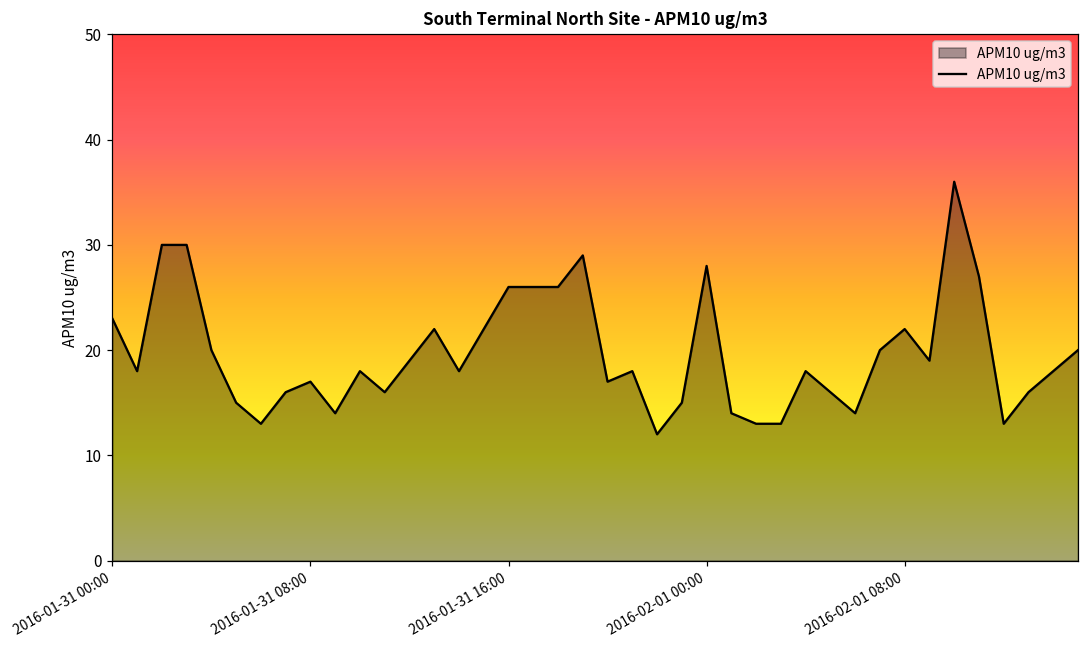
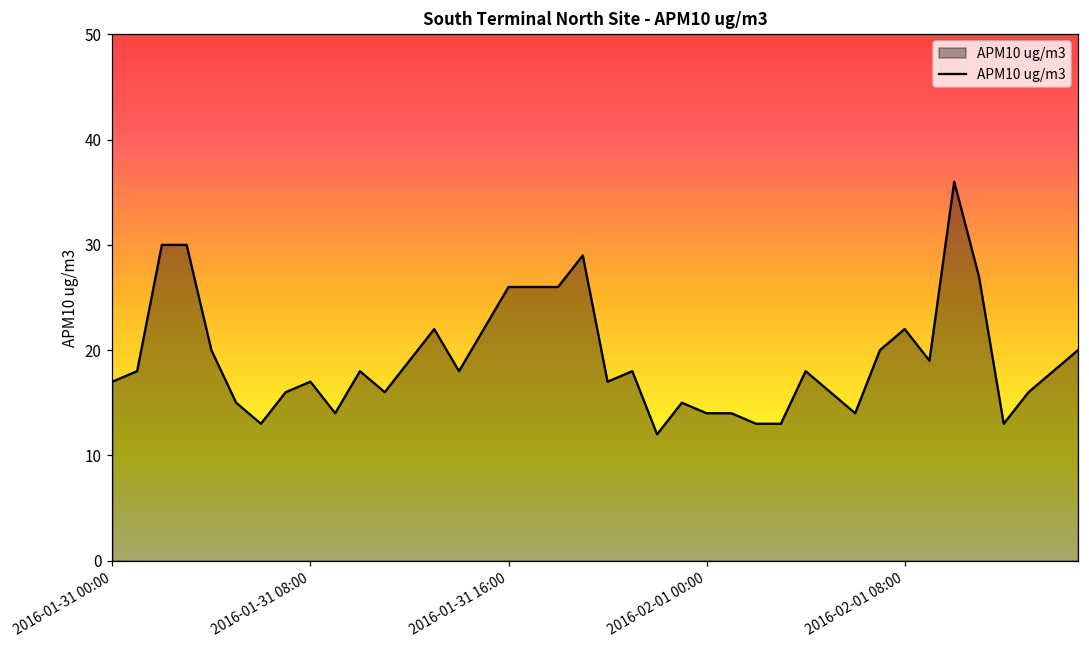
2016-01-31 00:00: 23 -> 17
2016-02-01 00:00: 28 -> 14
